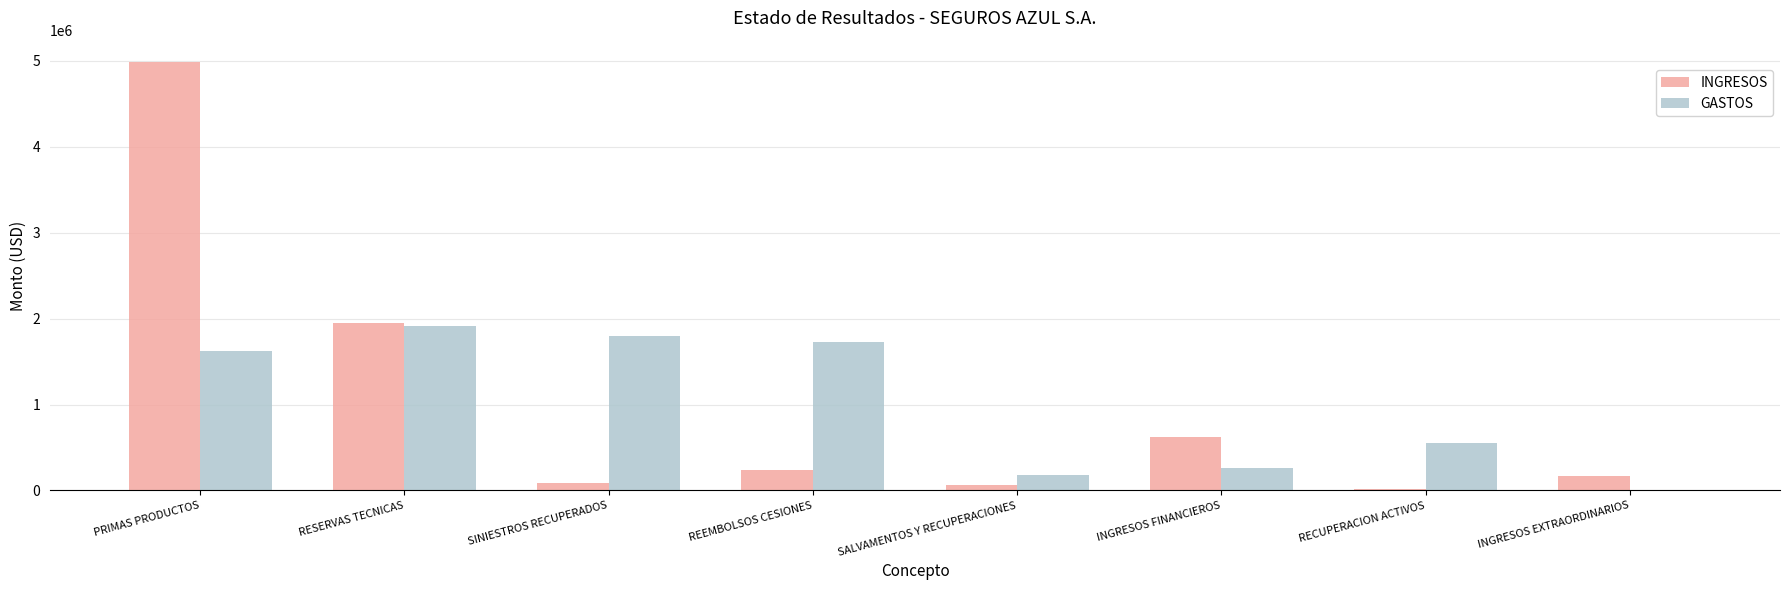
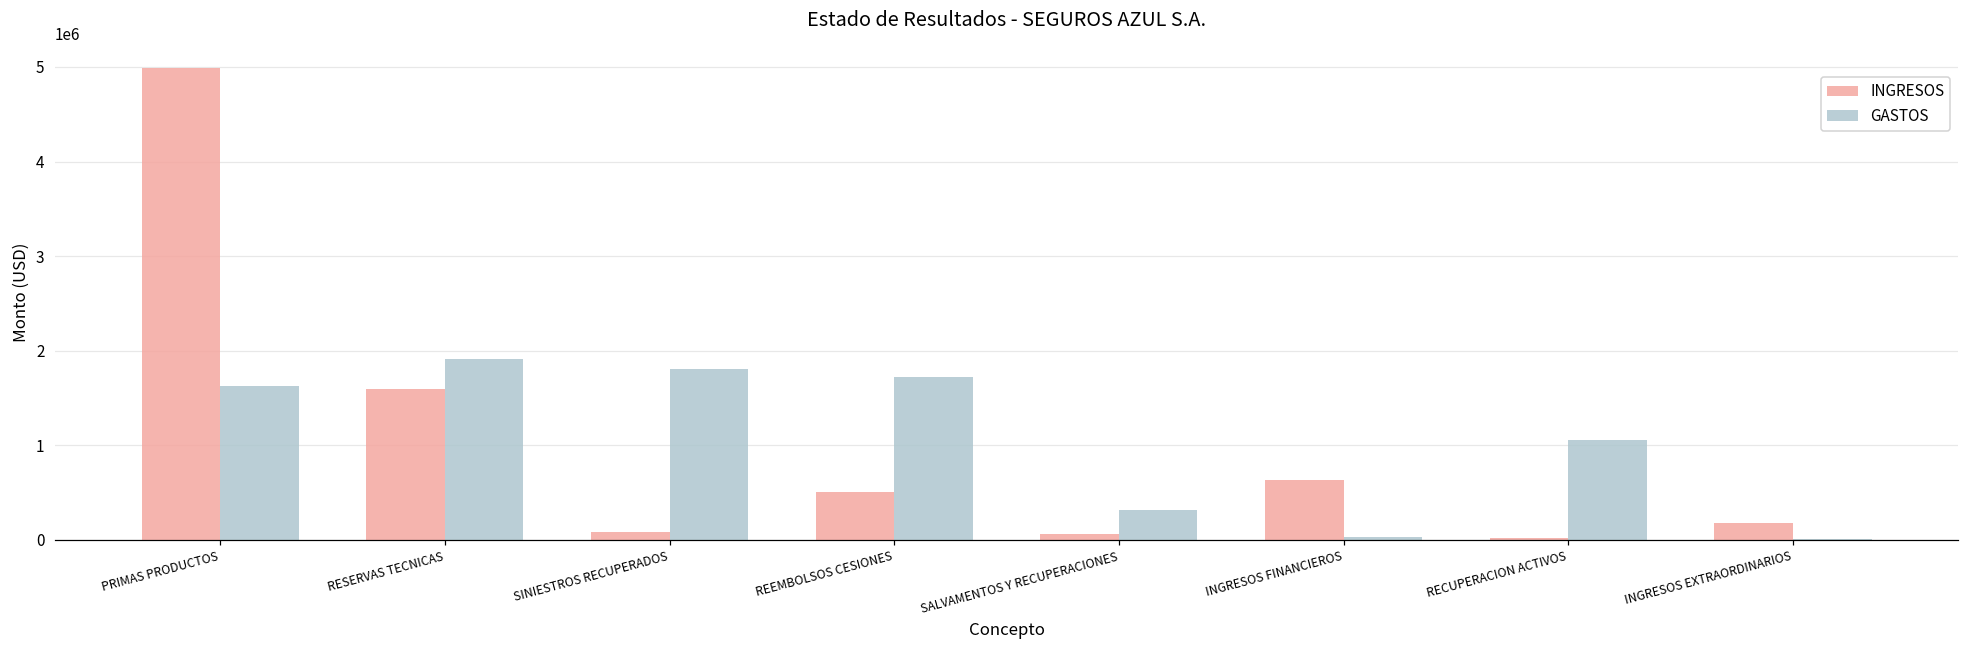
INGRESOS, RESERVAS TECNICAS: 1900000 -> 1600000
INGRESOS, REEMBOLSOS CESIONES: 200000 -> 500000
GASTOS, SALVAMENTOS Y RECUPERACIONES: 200000 -> 300000
GASTOS, INGRESOS FINANCIEROS: 300000 -> 0
GASTOS, RECUPERACION ACTIVOS: 600000 -> 1100000
